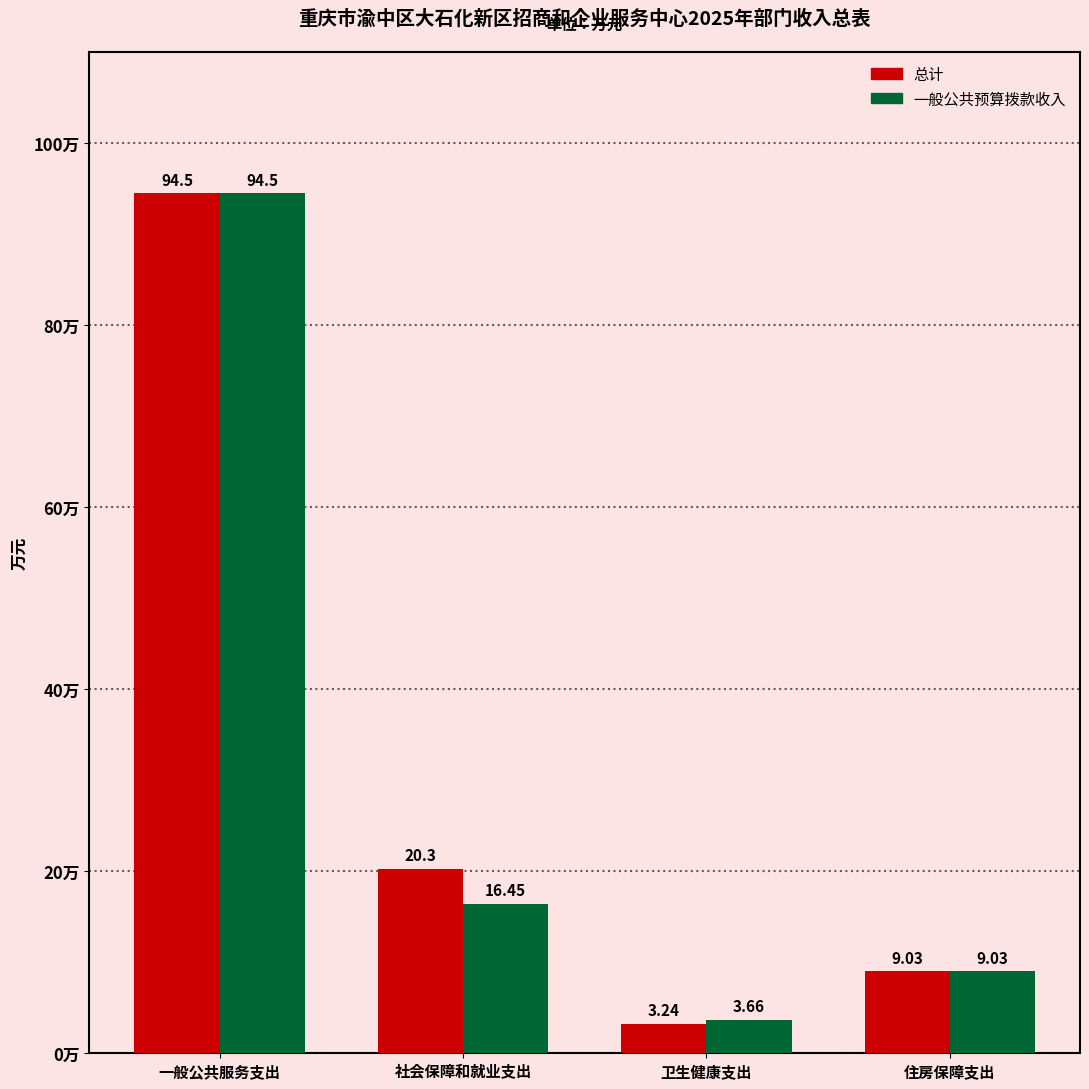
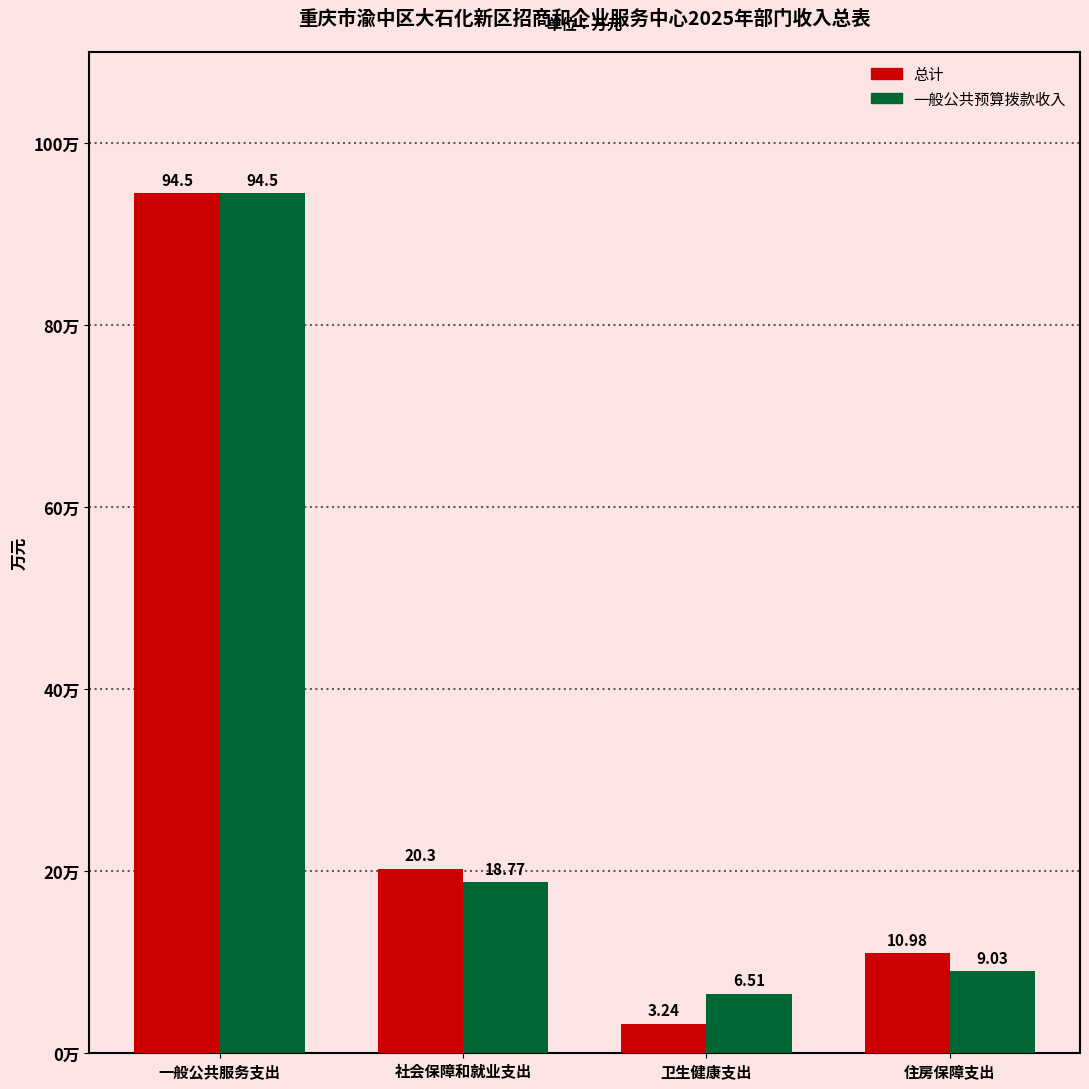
一般公共预算拨款收入, 社会保障和就业支出: 16.45 -> 18.77
一般公共预算拨款收入, 卫生健康支出: 3.66 -> 6.51
总计, 住房保障支出: 9.03 -> 10.98
